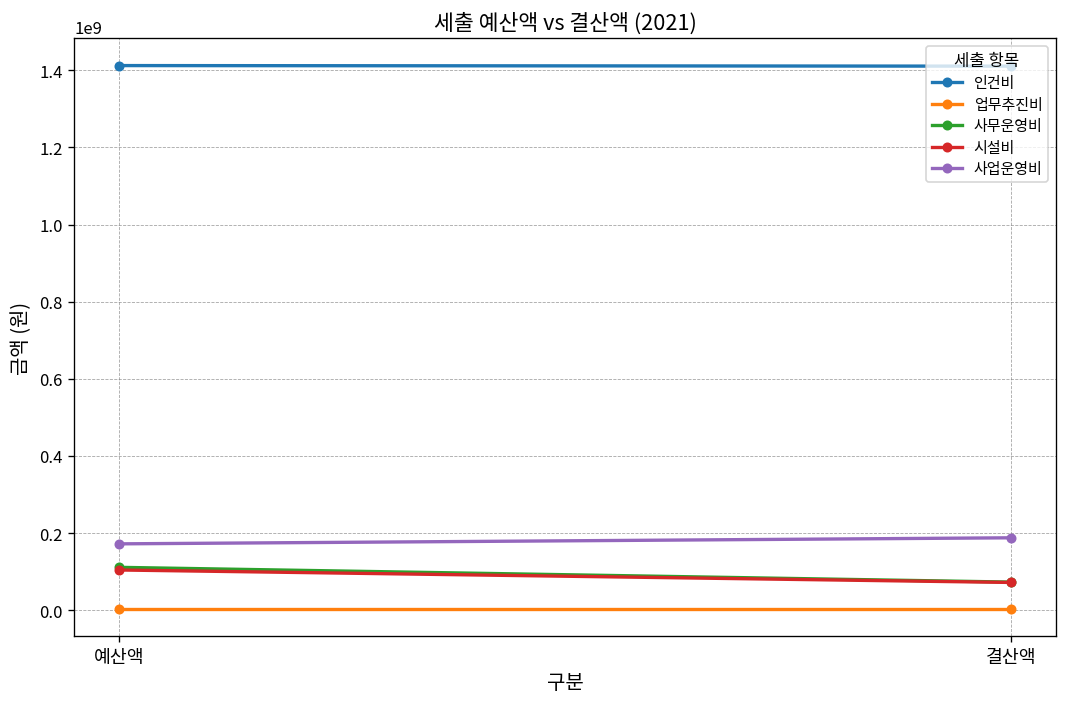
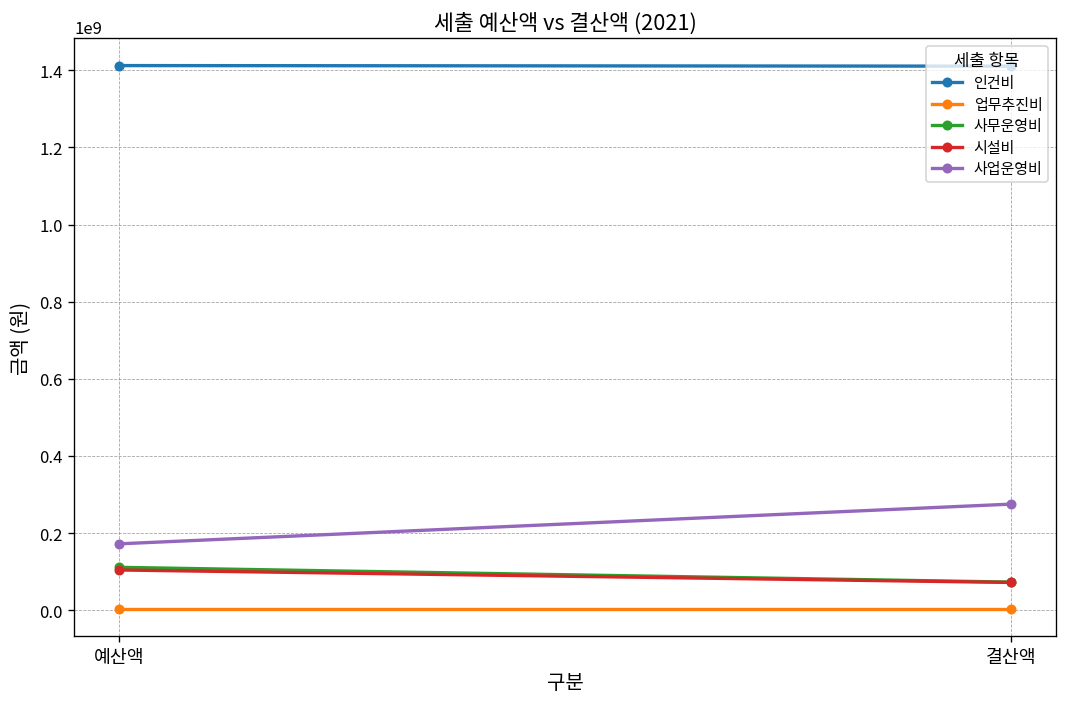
사업운영비, 결산액: 190000000 -> 280000000
